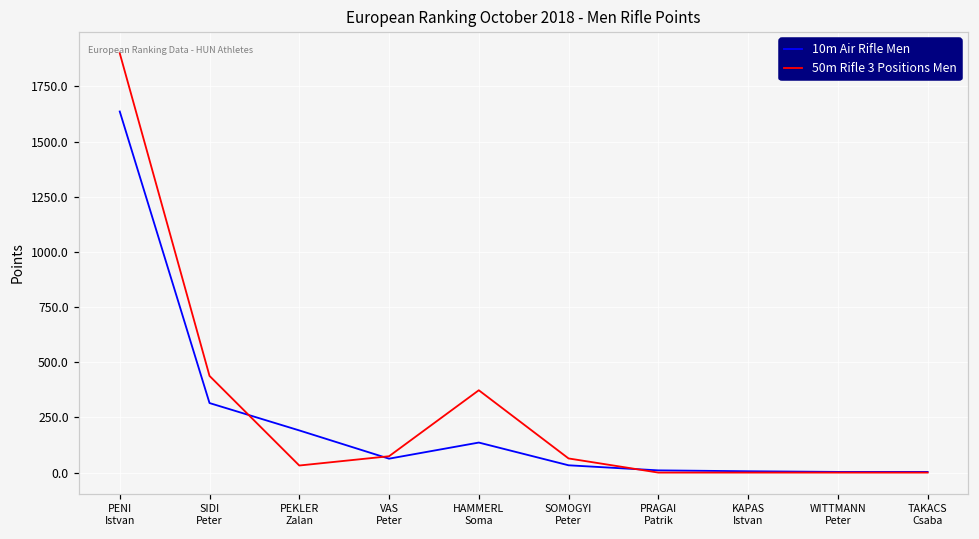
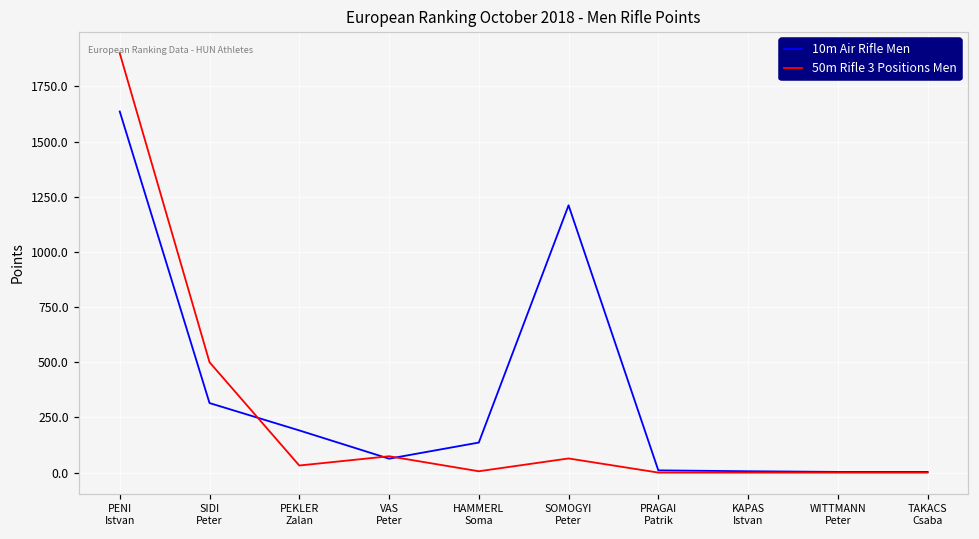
50m Rifle 3 Positions Men, SIDI Peter: 440 -> 500
50m Rifle 3 Positions Men, HAMMERL Soma: 370 -> 10
10m Air Rifle Men, SOMOGYI Peter: 30 -> 1210
